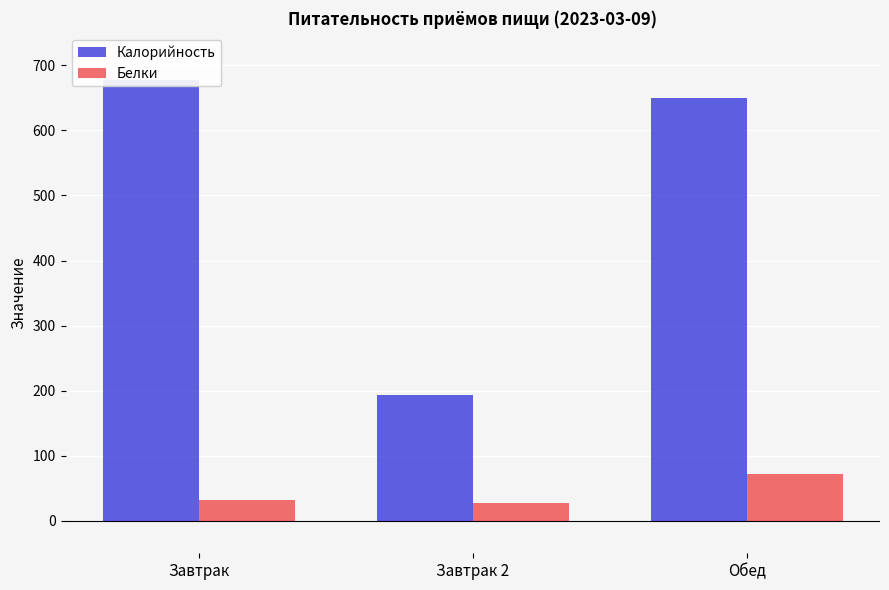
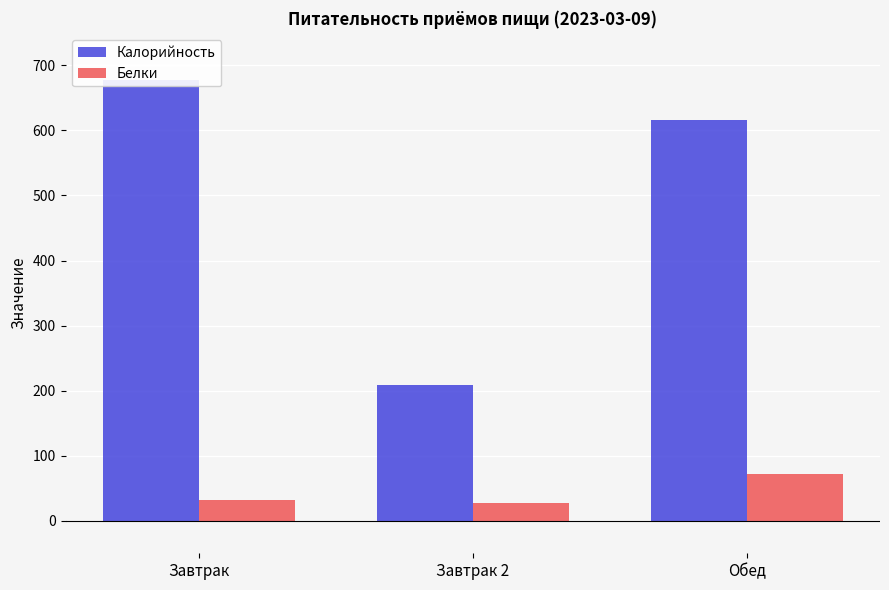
Калорийность, Завтрак 2: 190 -> 210
Калорийность, Обед: 650 -> 620
